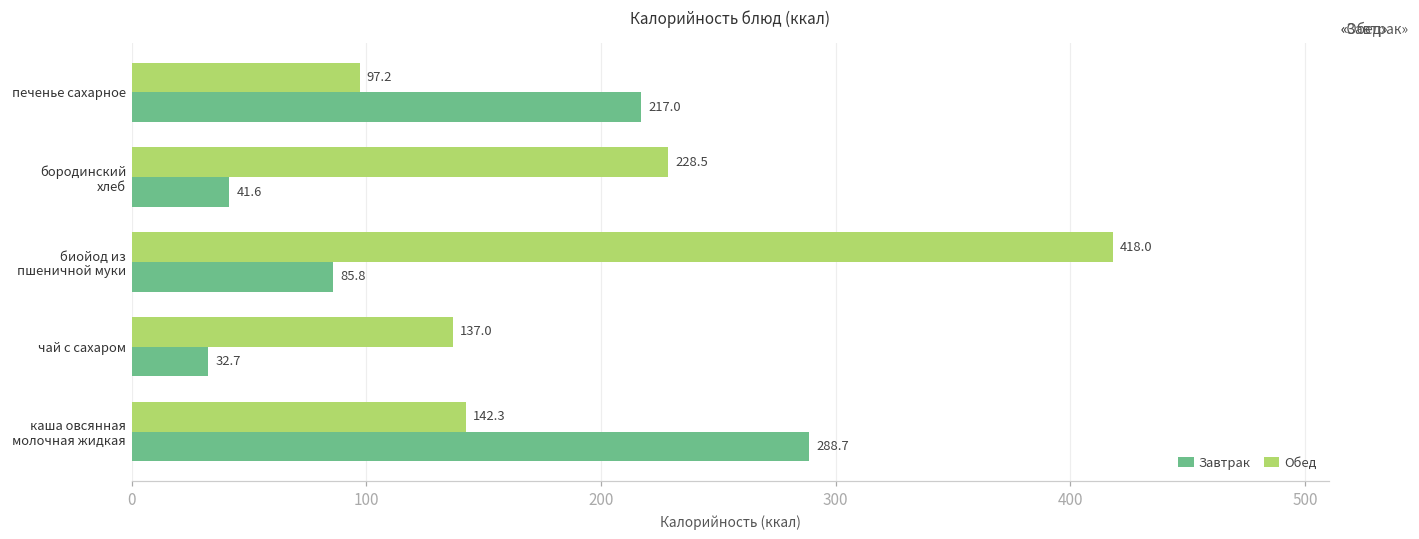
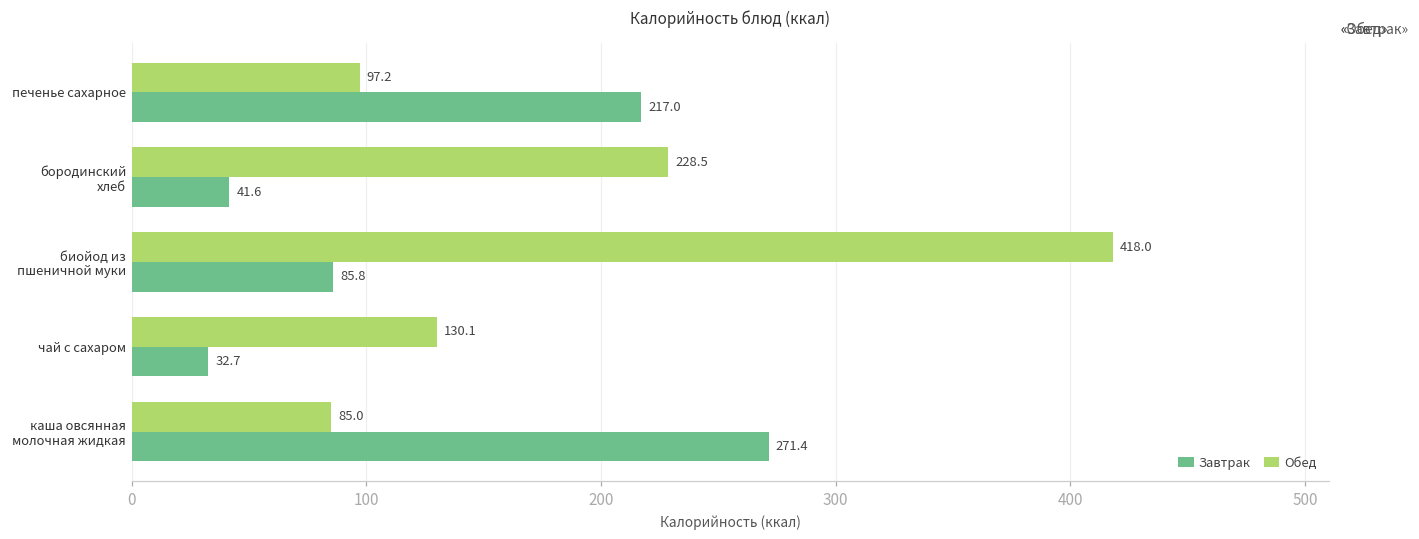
Обед, чай с сахаром: 137.0 -> 130.1
Обед, каша овсянная молочная жидкая: 142.3 -> 85.0
Завтрак, каша овсянная молочная жидкая: 288.7 -> 271.4
